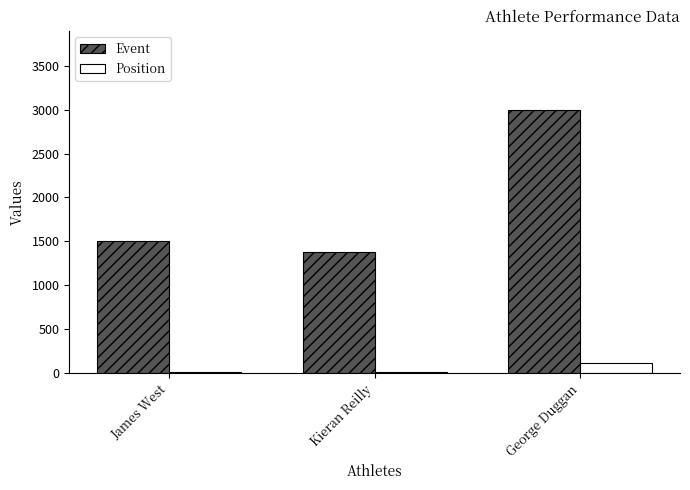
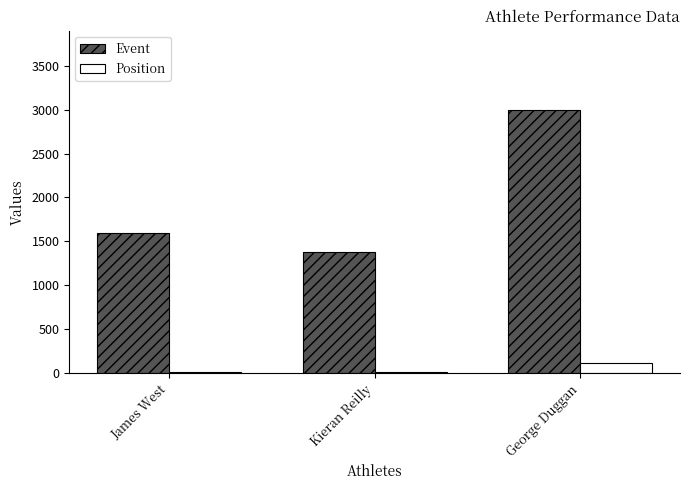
Event, James West: 1500 -> 1600
